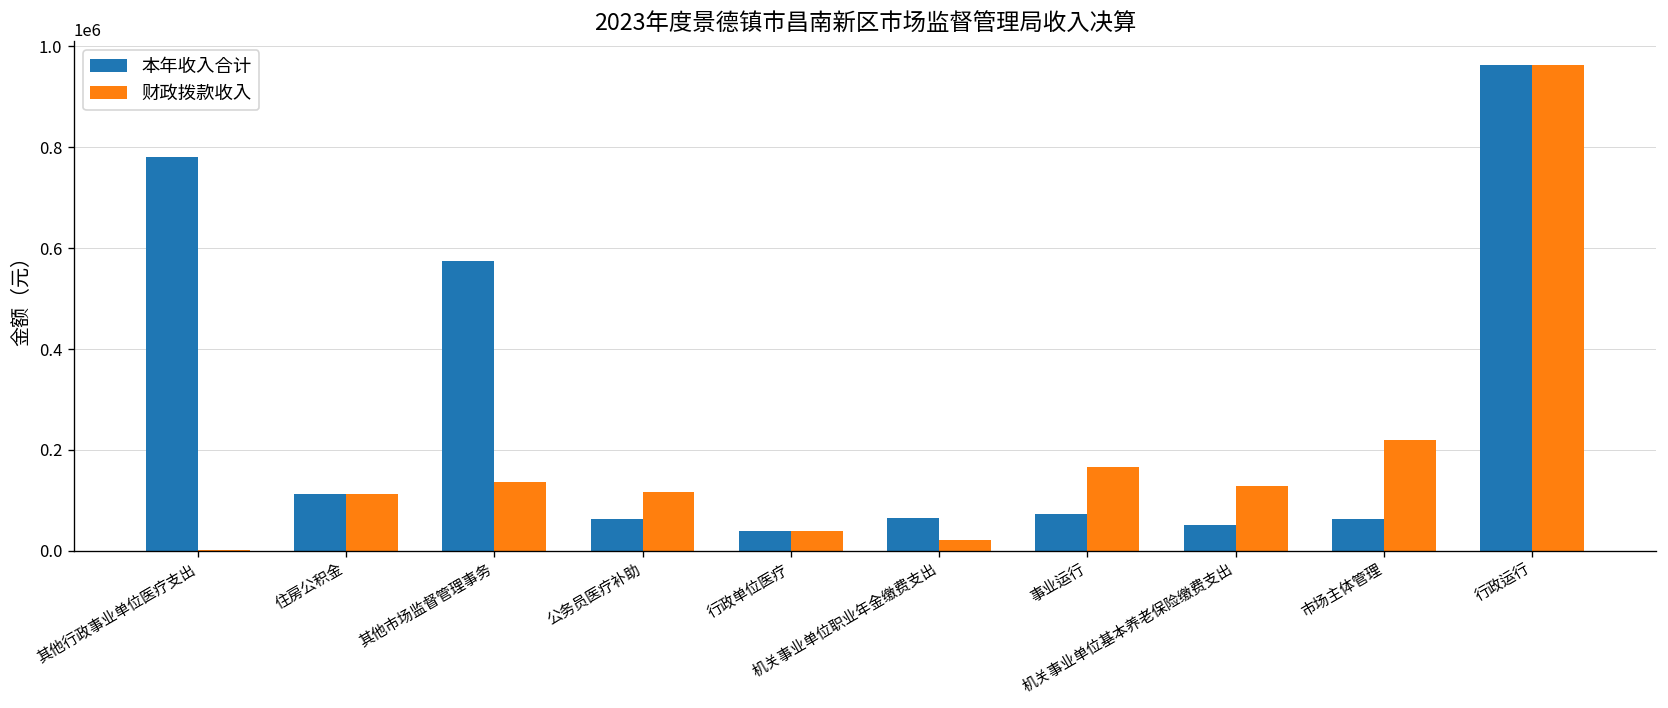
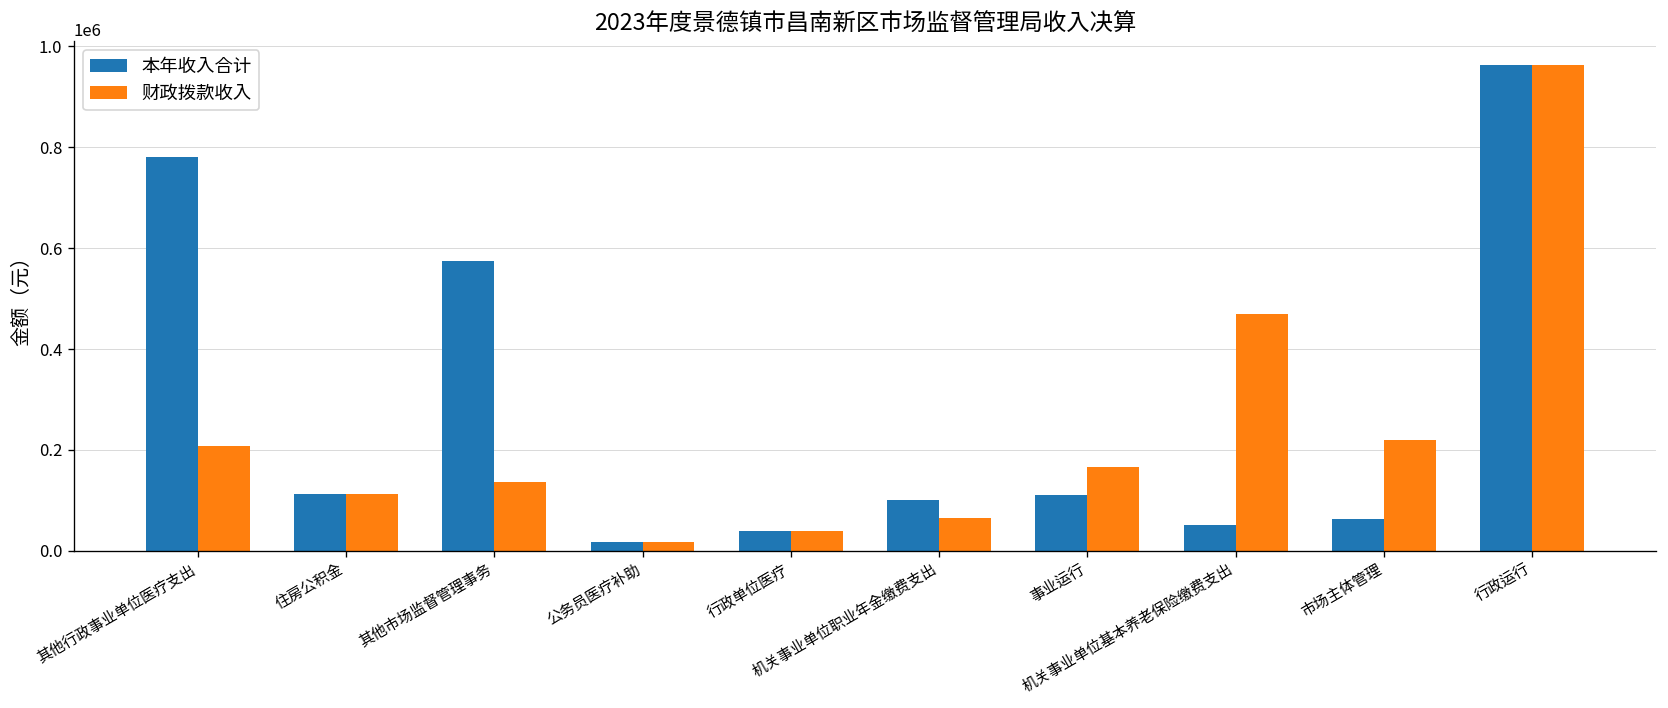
财政拨款收入, 其他行政事业单位医疗支出: 0 -> 210000
本年收入合计, 公务员医疗补助: 60000 -> 20000
财政拨款收入, 公务员医疗补助: 120000 -> 20000
本年收入合计, 机关事业单位职业年金缴费支出: 60000 -> 100000
财政拨款收入, 机关事业单位职业年金缴费支出: 20000 -> 60000
本年收入合计, 事业运行: 70000 -> 110000
财政拨款收入, 机关事业单位基本养老保险缴费支出: 130000 -> 470000
